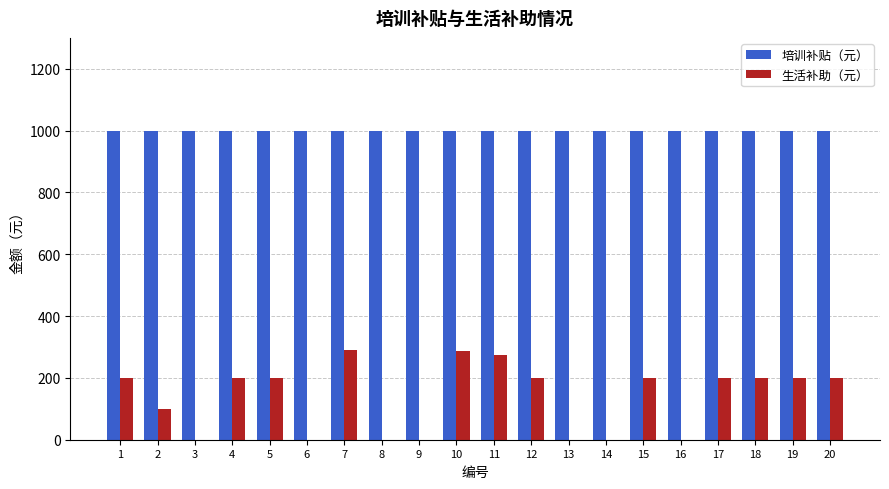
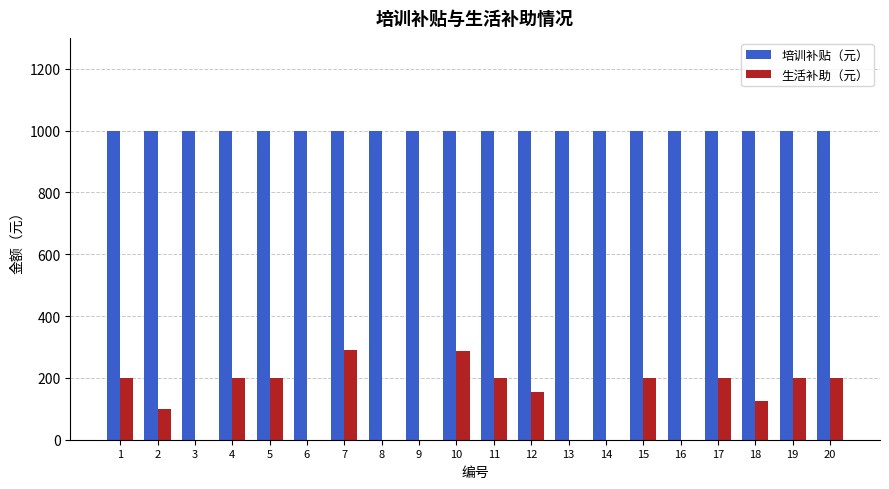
生活补助（元）, 11: 280 -> 200
生活补助（元）, 12: 200 -> 160
生活补助（元）, 18: 200 -> 130
